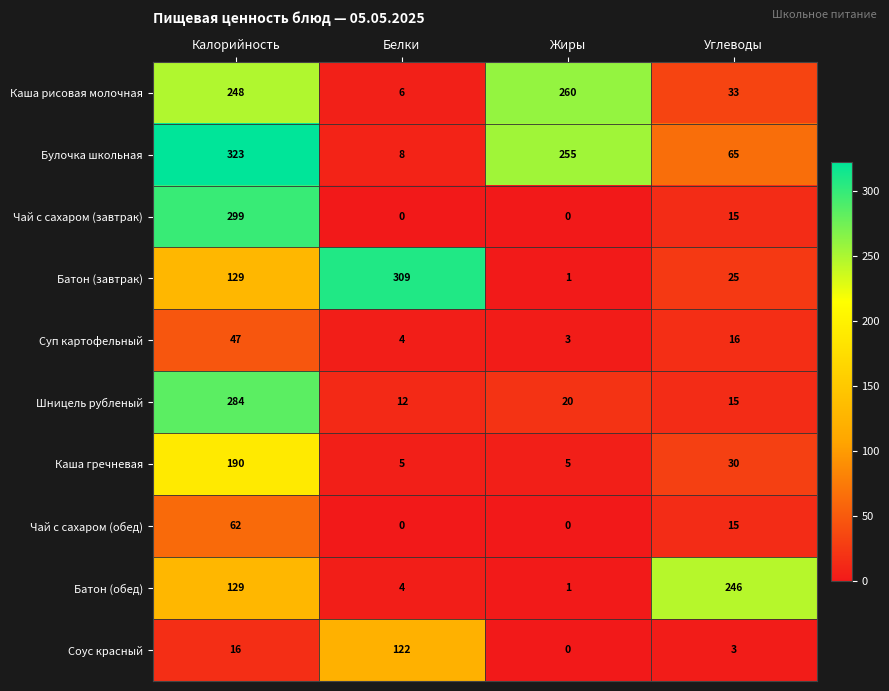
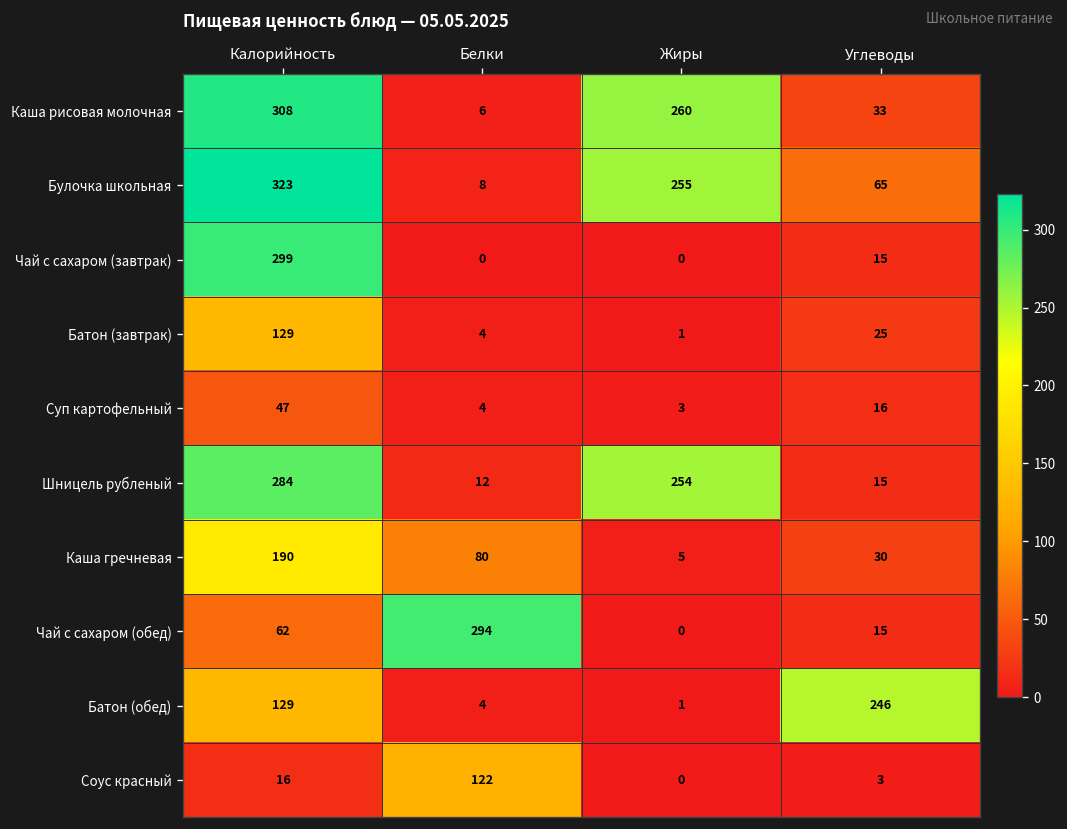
Каша рисовая молочная, Калорийность: 248 -> 308
Батон (завтрак), Белки: 309 -> 4
Шницель рубленый, Жиры: 20 -> 254
Каша гречневая, Белки: 5 -> 80
Чай с сахаром (обед), Белки: 0 -> 294
